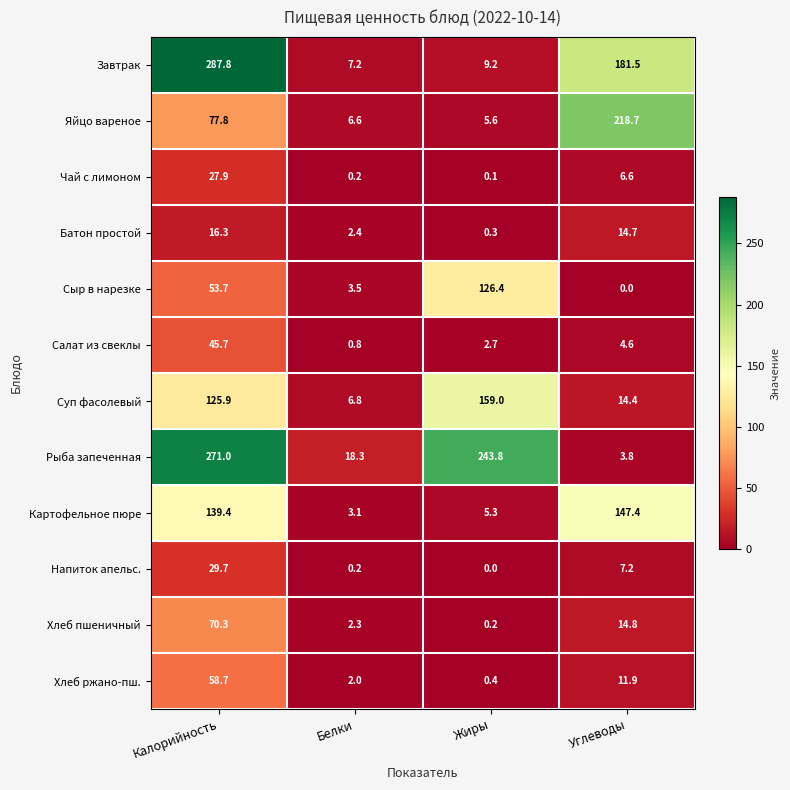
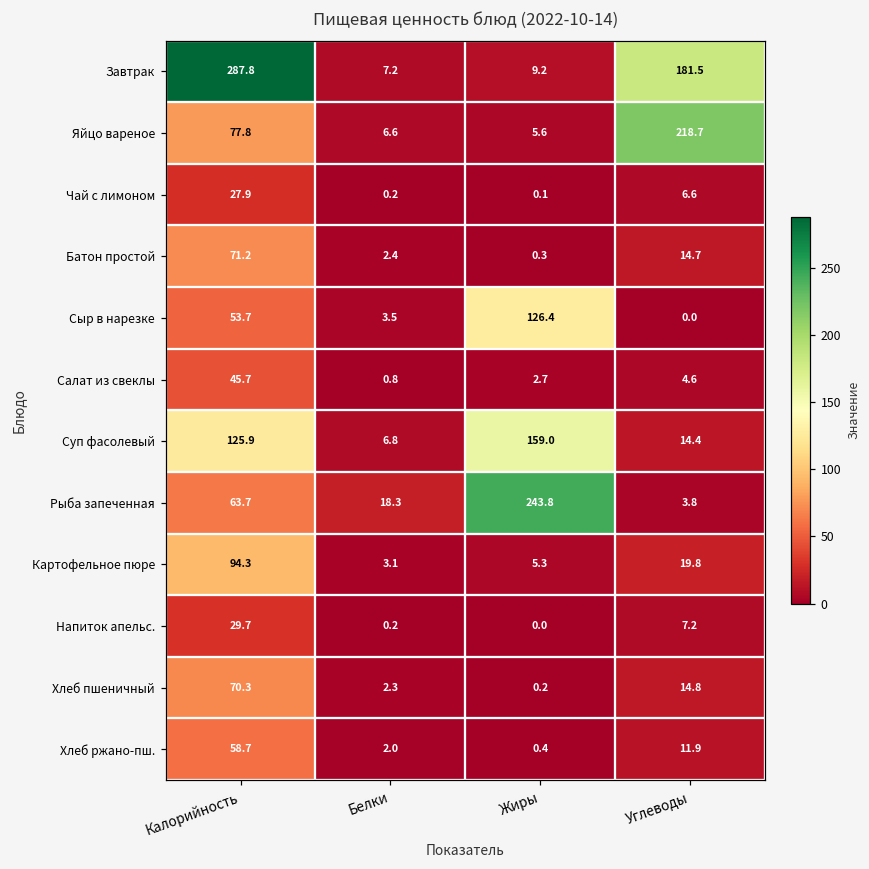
Батон простой, Калорийность: 16.3 -> 71.2
Рыба запеченная, Калорийность: 271.0 -> 63.7
Картофельное пюре, Калорийность: 139.4 -> 94.3
Картофельное пюре, Углеводы: 147.4 -> 19.8
